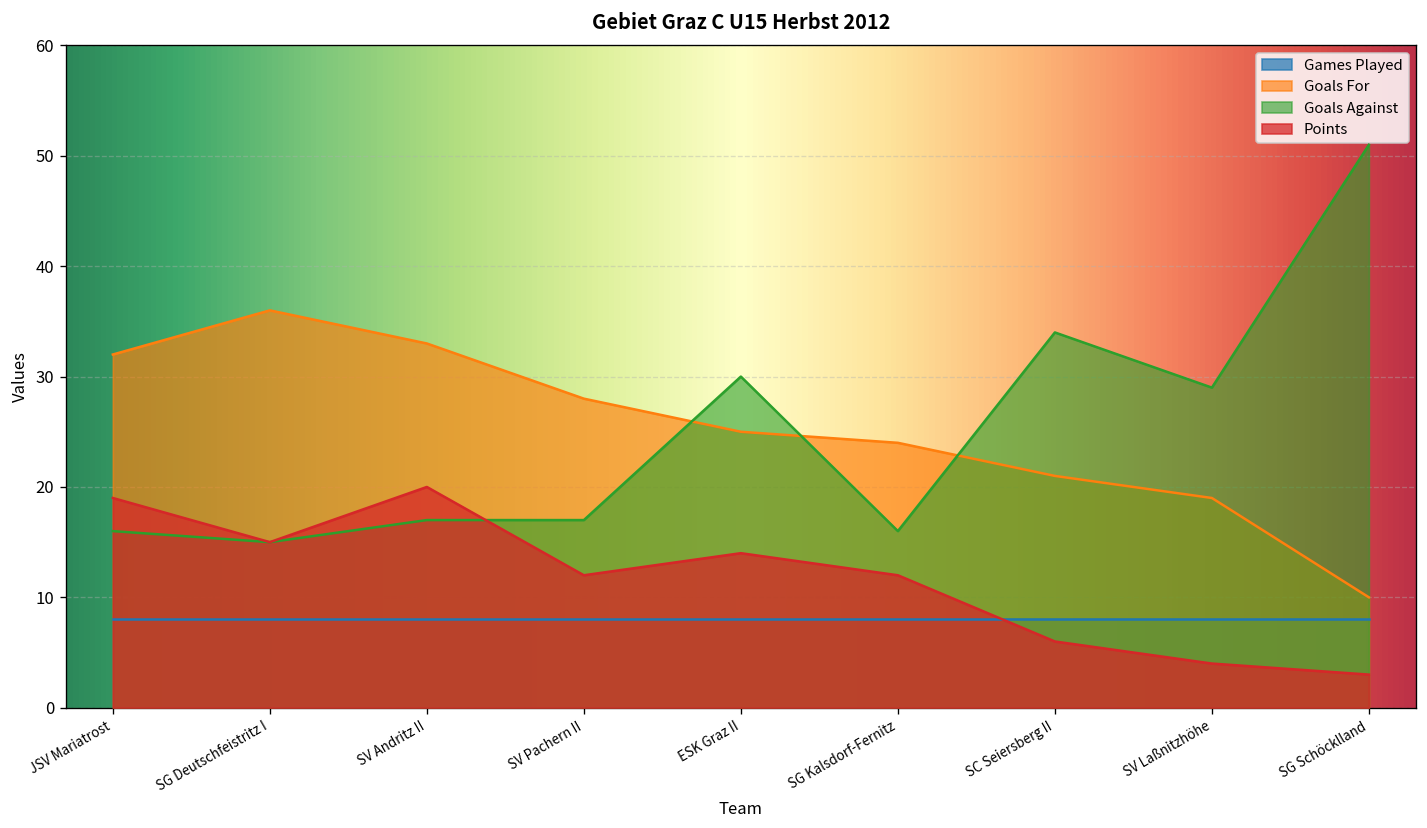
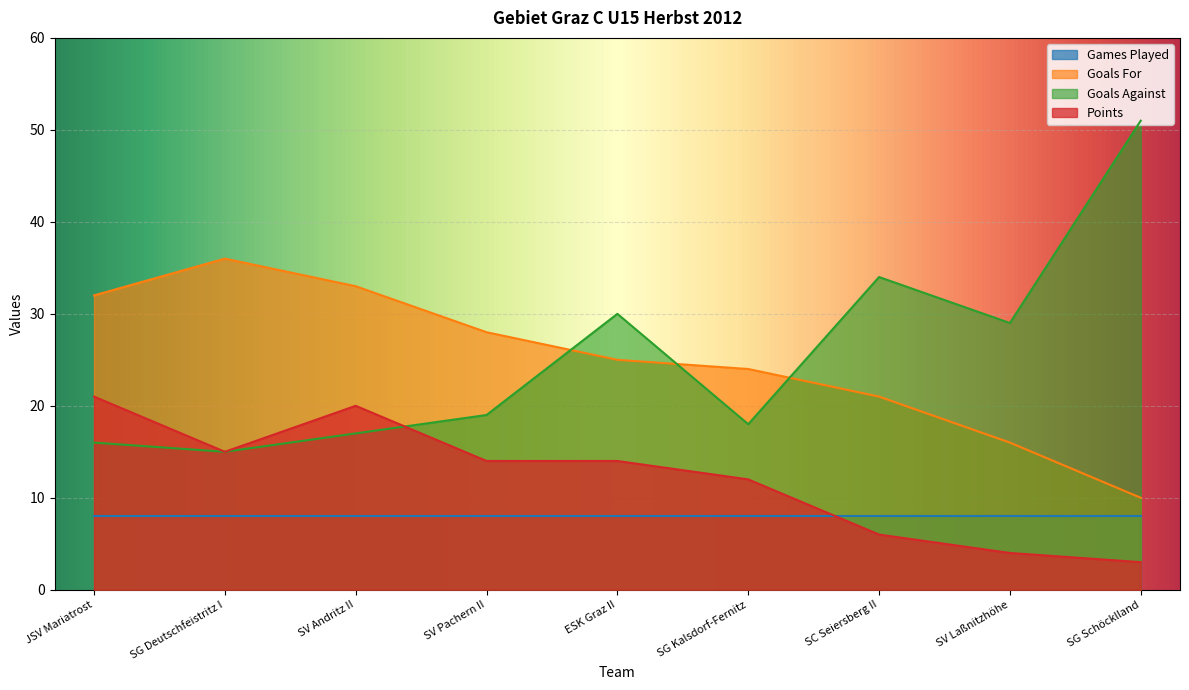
Points, JSV Mariatrost: 19 -> 21
Goals Against, SV Pachern II: 17 -> 19
Points, SV Pachern II: 12 -> 14
Goals Against, SG Kalsdorf-Fernitz: 16 -> 18
Goals For, SV Laßnitzhöhe: 19 -> 16
